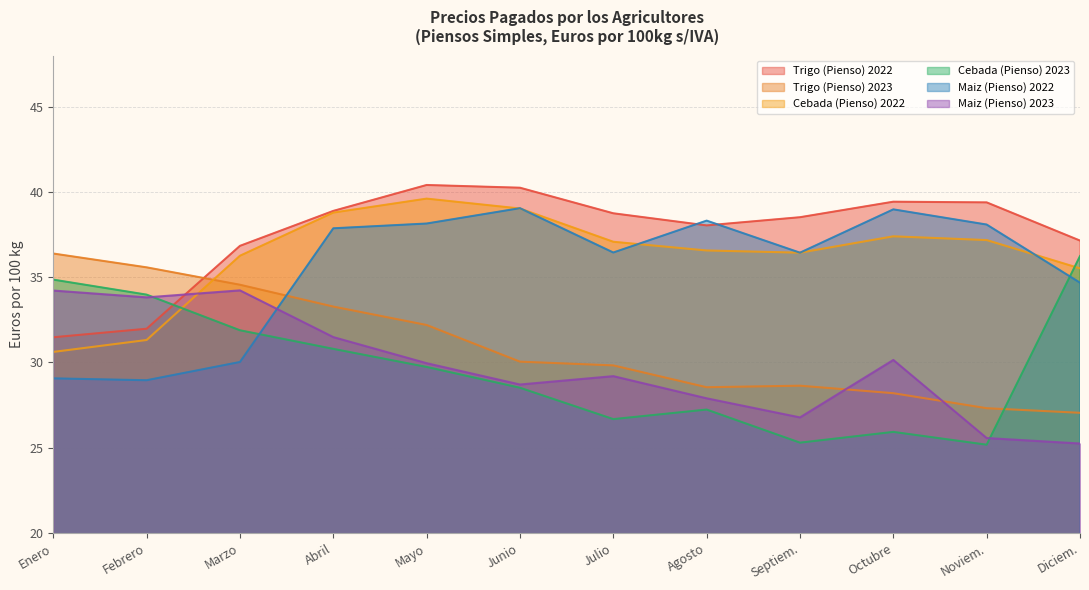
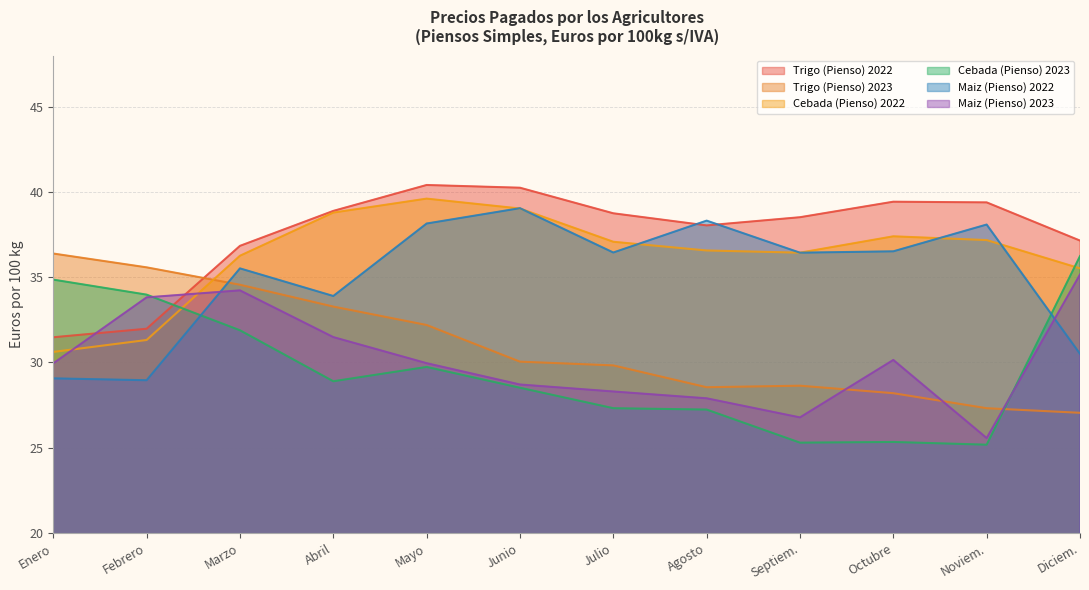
Maiz (Pienso) 2023, Enero: 34.2 -> 30.0
Maiz (Pienso) 2022, Marzo: 30.0 -> 35.5
Cebada (Pienso) 2023, Abril: 30.8 -> 28.9
Maiz (Pienso) 2022, Abril: 37.9 -> 33.9
Cebada (Pienso) 2023, Julio: 26.7 -> 27.3
Maiz (Pienso) 2023, Julio: 29.2 -> 28.3
Cebada (Pienso) 2023, Octubre: 25.9 -> 25.3
Maiz (Pienso) 2022, Octubre: 39.0 -> 36.5
Maiz (Pienso) 2022, Diciem.: 34.7 -> 30.5
Maiz (Pienso) 2023, Diciem.: 25.3 -> 35.2
